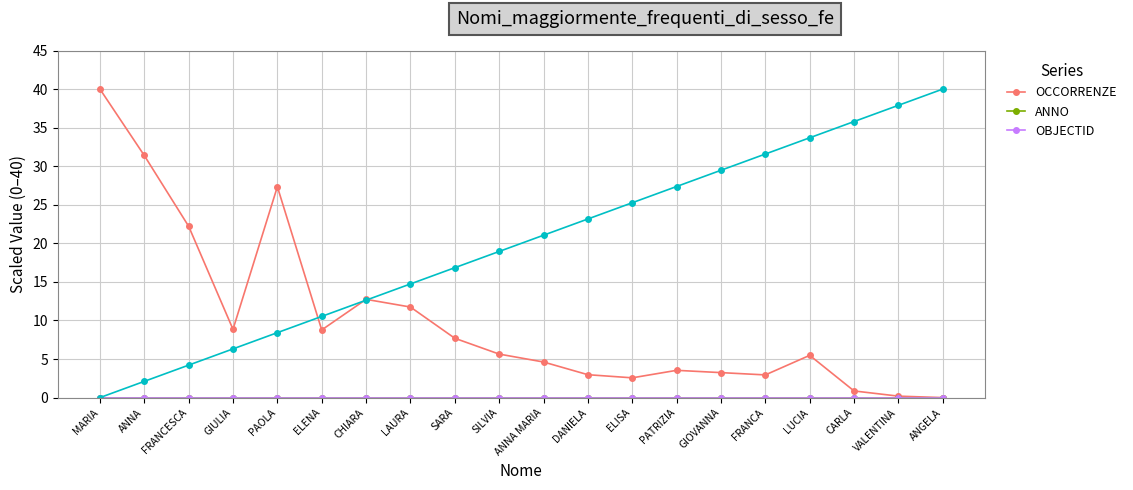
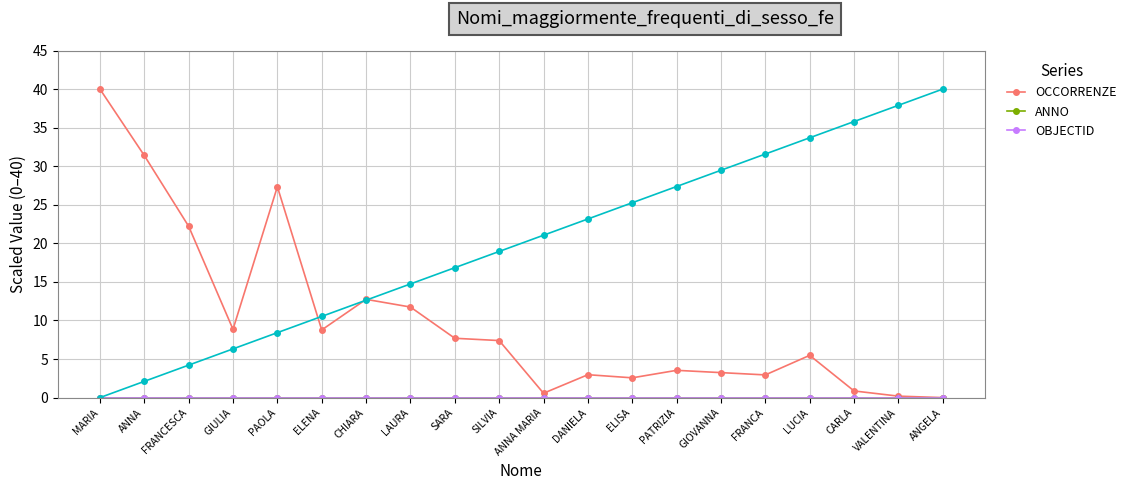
OCCORRENZE, SILVIA: 6 -> 7
OCCORRENZE, ANNA MARIA: 5 -> 1
